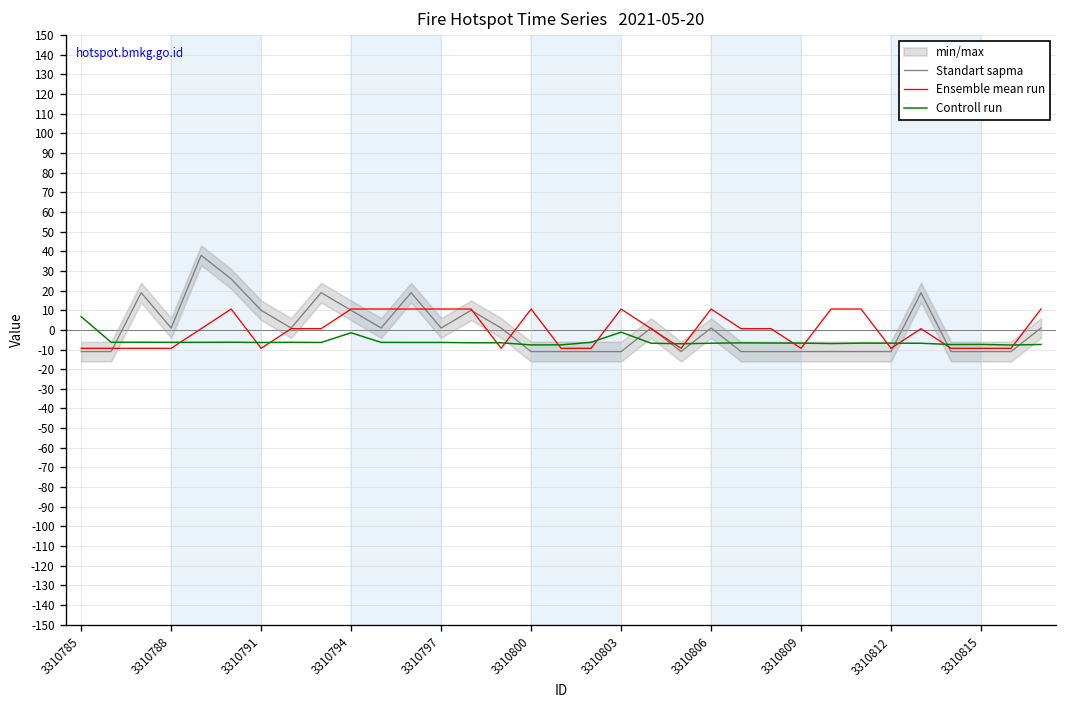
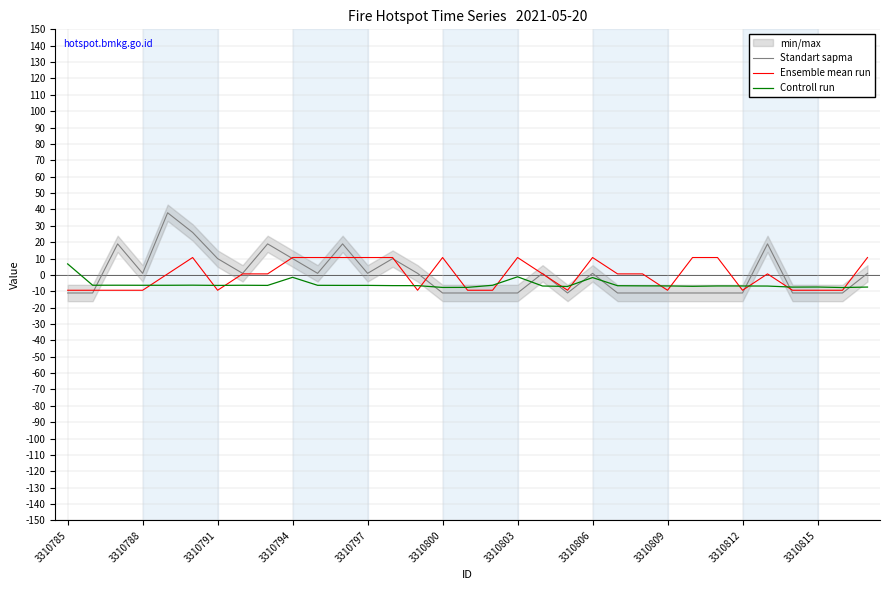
Controll run, 3310806: -7 -> -2
